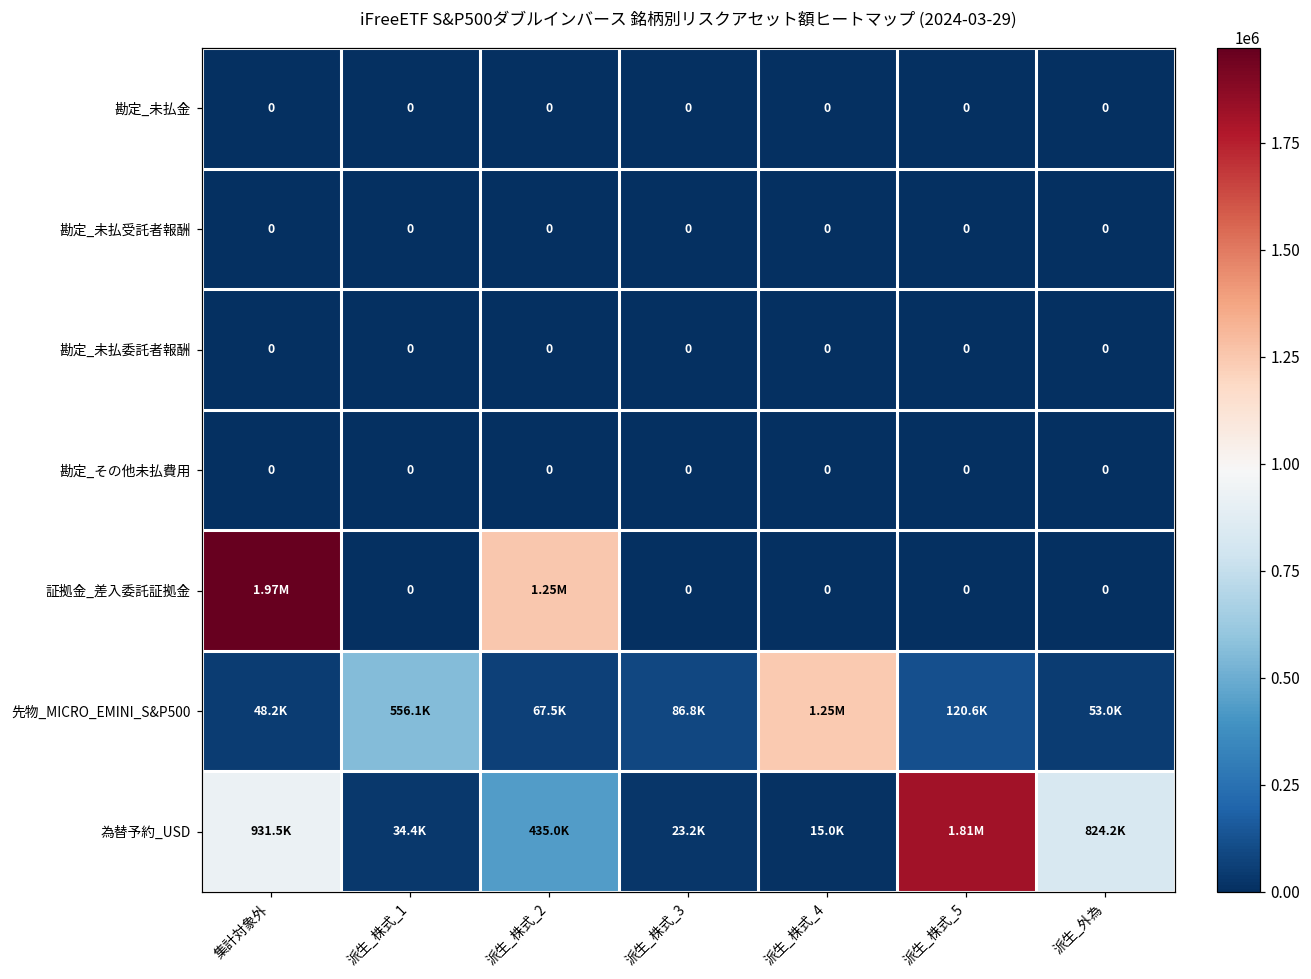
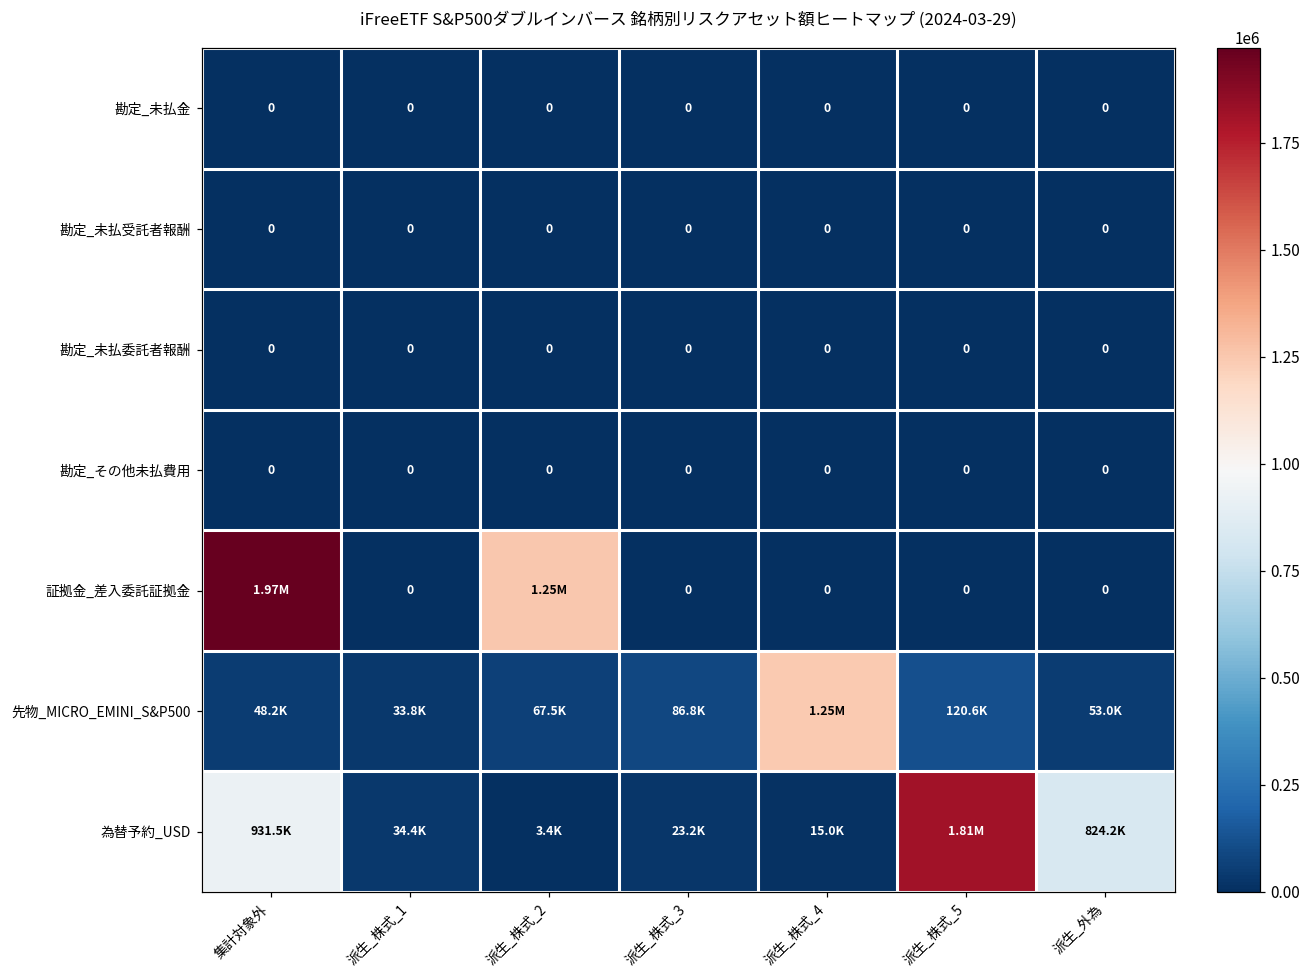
先物_MICRO_EMINI_S&P500, 派生_株式_1: 556.1K -> 33.8K
為替予約_USD, 派生_株式_2: 435.0K -> 3.4K
